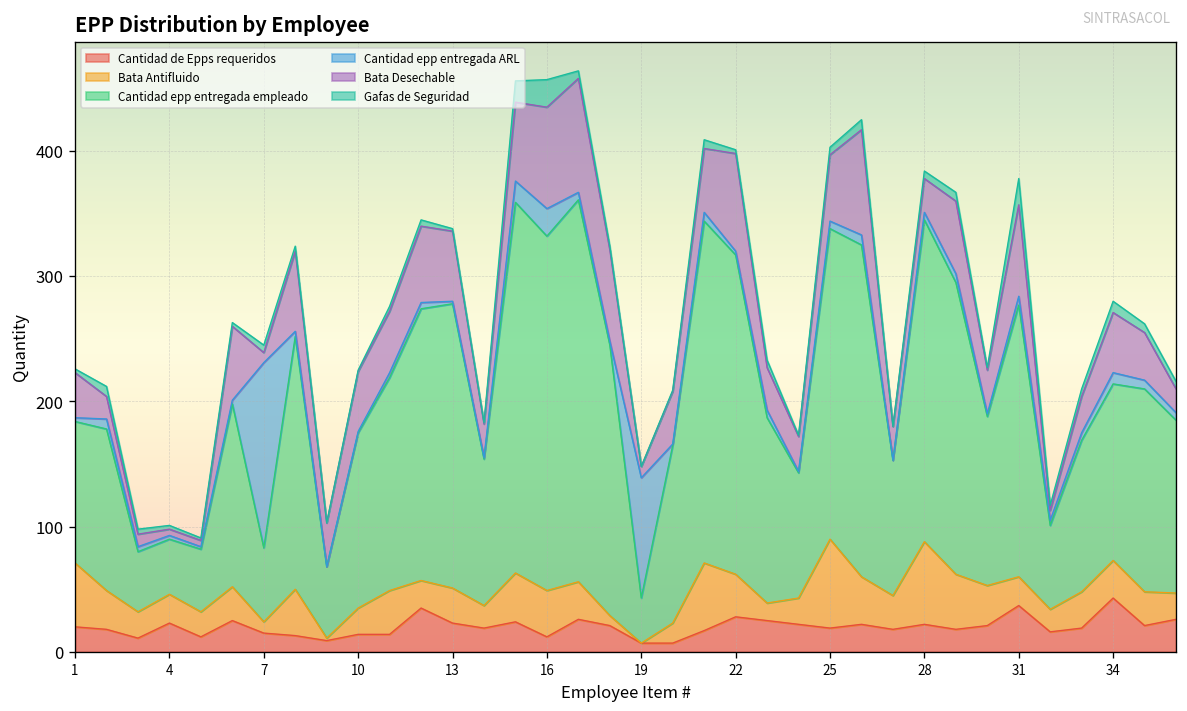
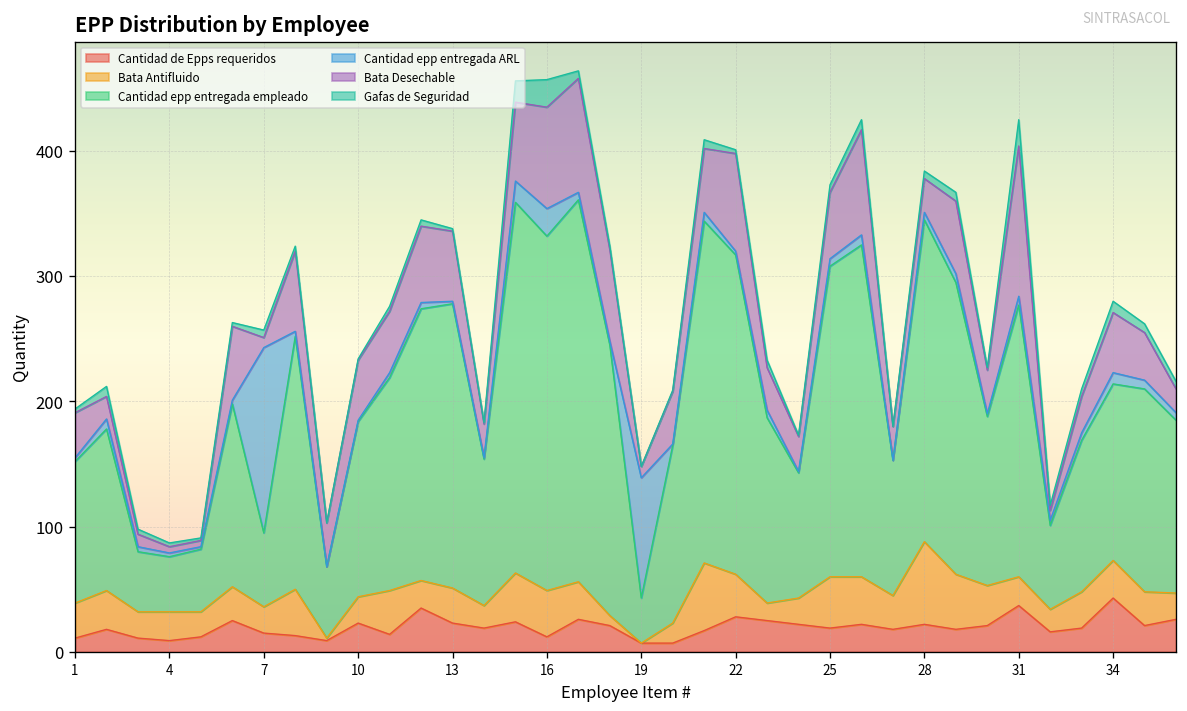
Cantidad de Epps requeridos, 1: 20 -> 11
Bata Antifluido, 1: 51 -> 28
Cantidad de Epps requeridos, 4: 23 -> 9
Bata Antifluido, 7: 9 -> 21
Cantidad de Epps requeridos, 10: 14 -> 23
Bata Antifluido, 25: 71 -> 41
Bata Desechable, 31: 73 -> 120
